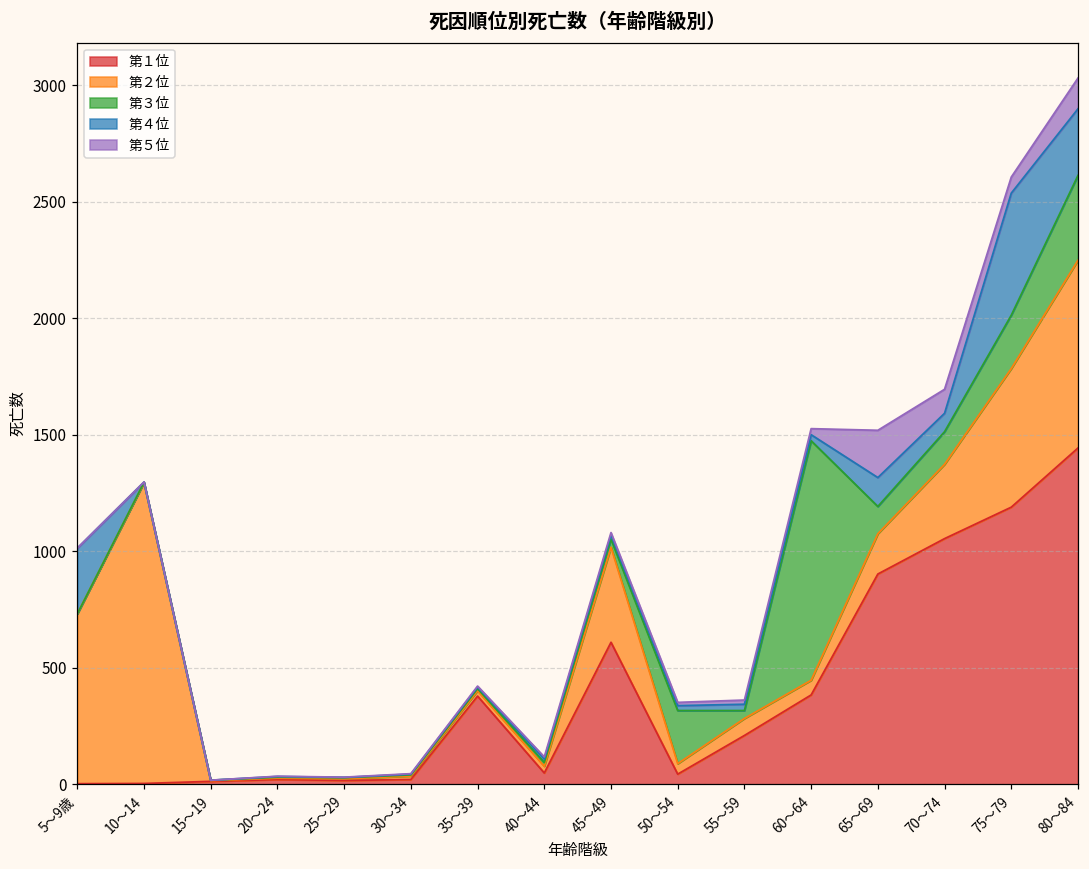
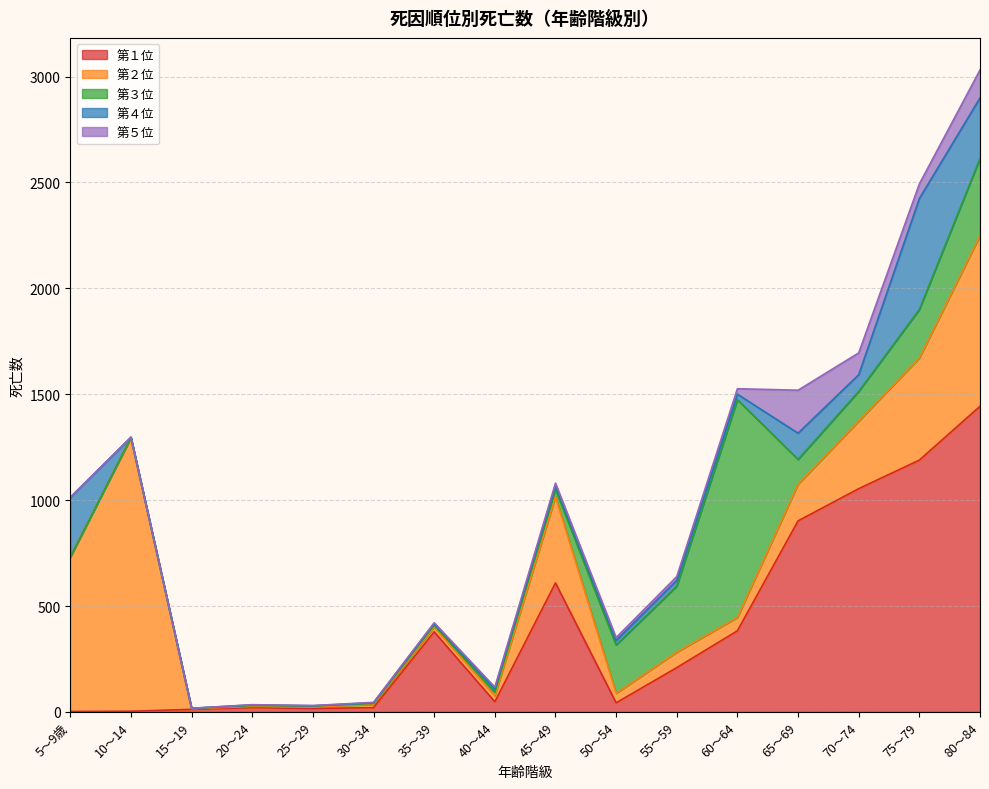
第３位, 55～59: 30 -> 310
第２位, 75～79: 600 -> 480
